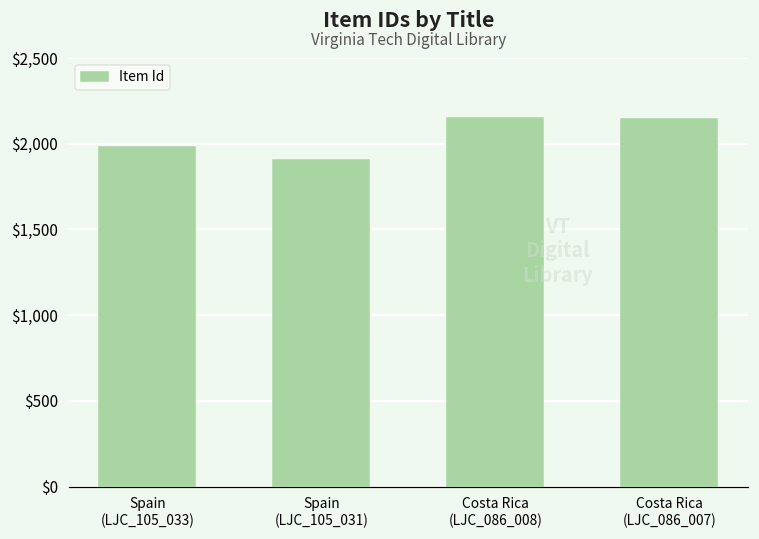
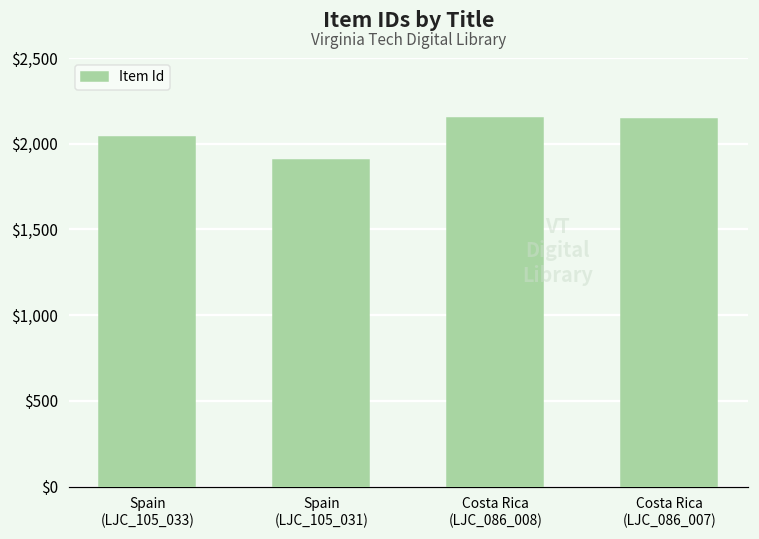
Spain (LJC_105_033): $1,980 -> $2,040
